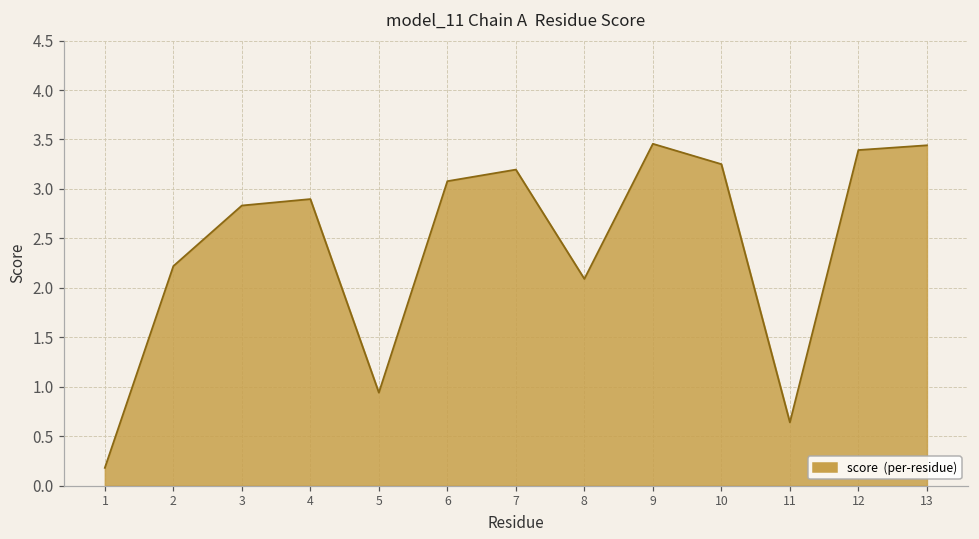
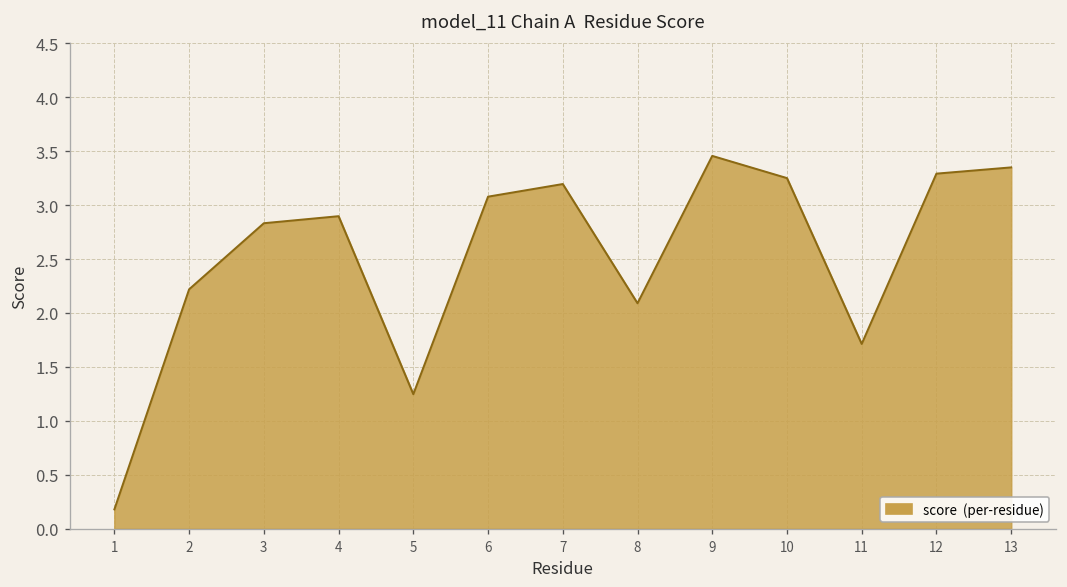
5: 0.9 -> 1.2
11: 0.6 -> 1.7
12: 3.4 -> 3.3
13: 3.4 -> 3.3
